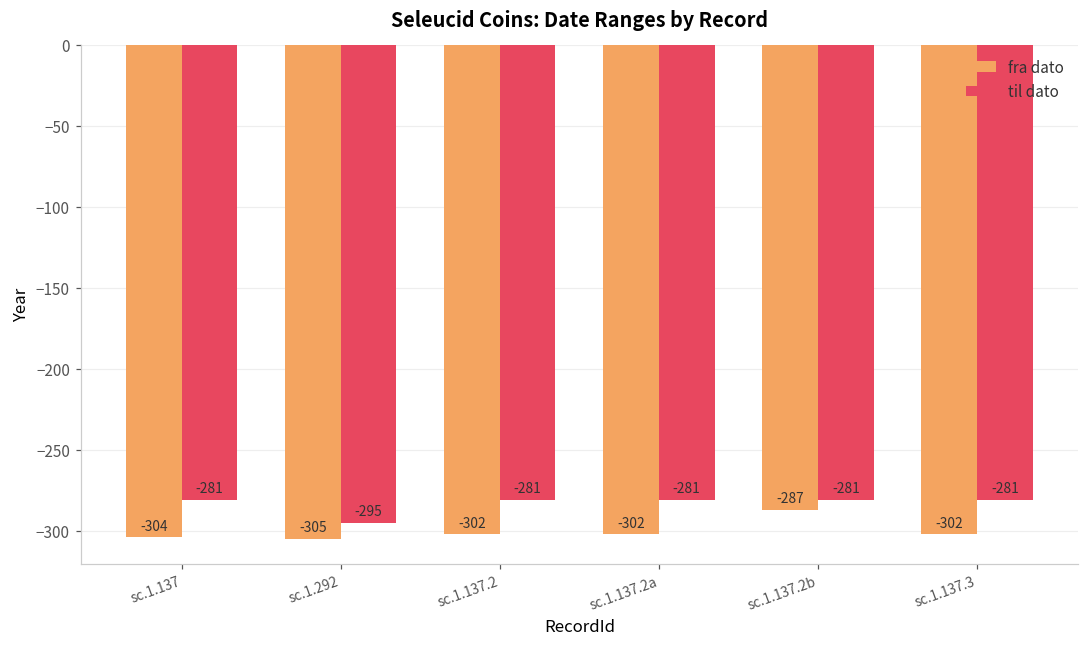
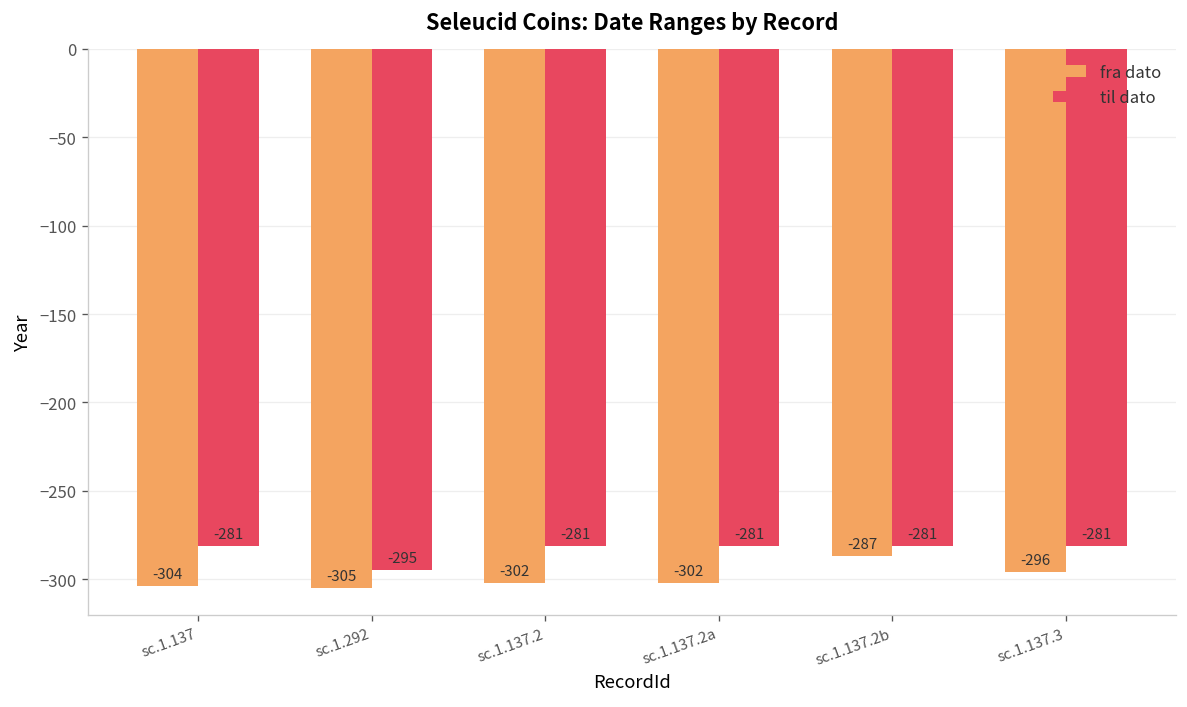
fra dato, sc.1.137.3: -302 -> -296
